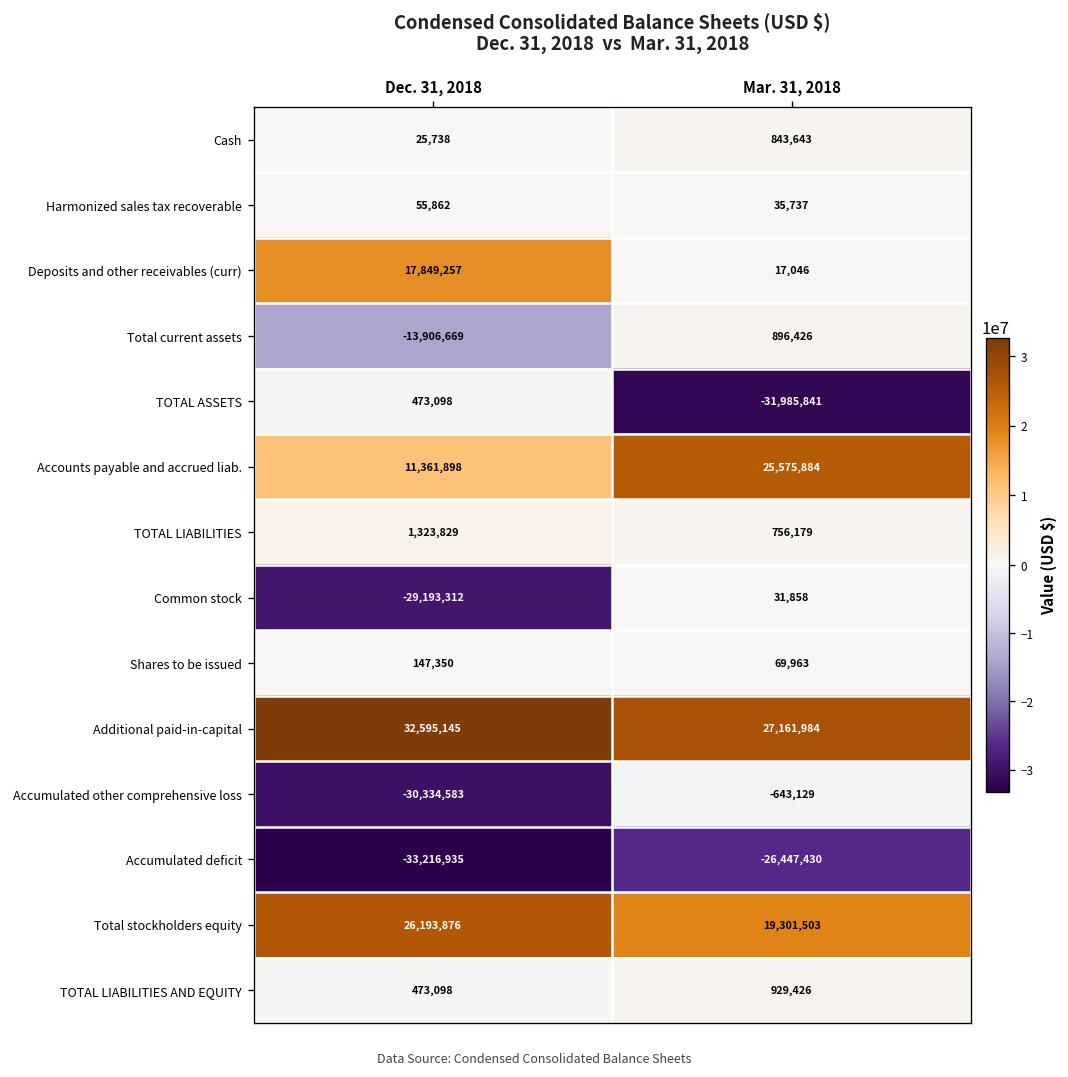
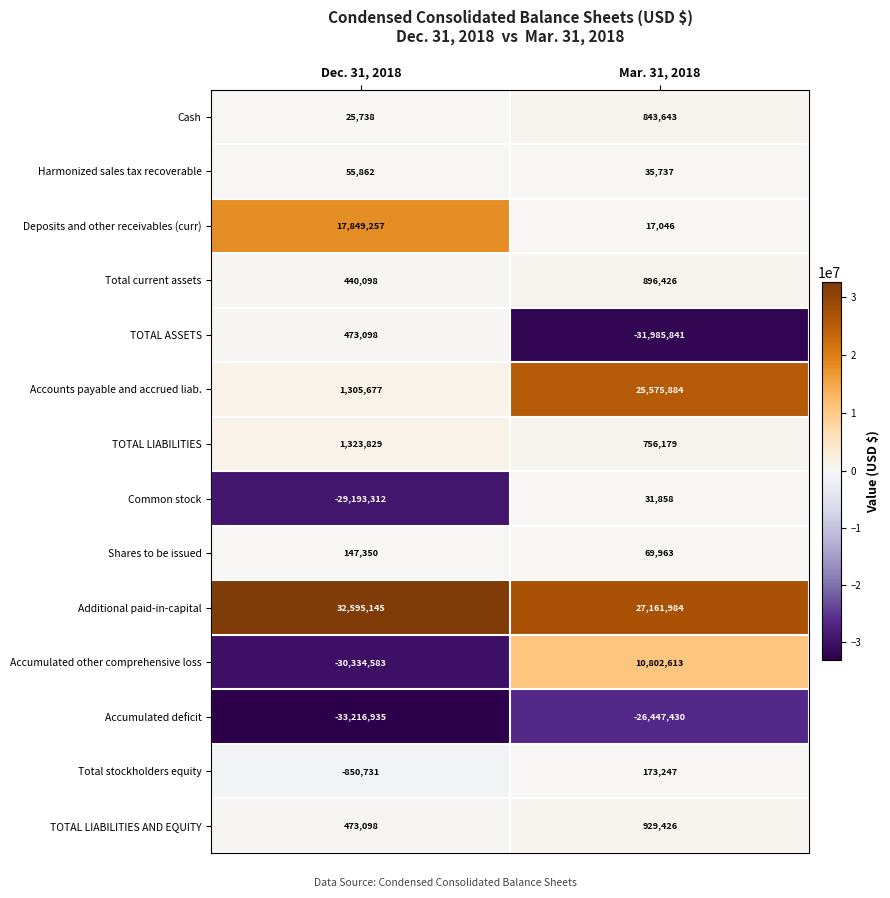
Total current assets, Dec. 31, 2018: -13,906,669 -> 440,098
Accounts payable and accrued liab., Dec. 31, 2018: 11,361,898 -> 1,305,677
Accumulated other comprehensive loss, Mar. 31, 2018: -643,129 -> 10,802,613
Total stockholders equity, Dec. 31, 2018: 26,193,876 -> -850,731
Total stockholders equity, Mar. 31, 2018: 19,301,503 -> 173,247
